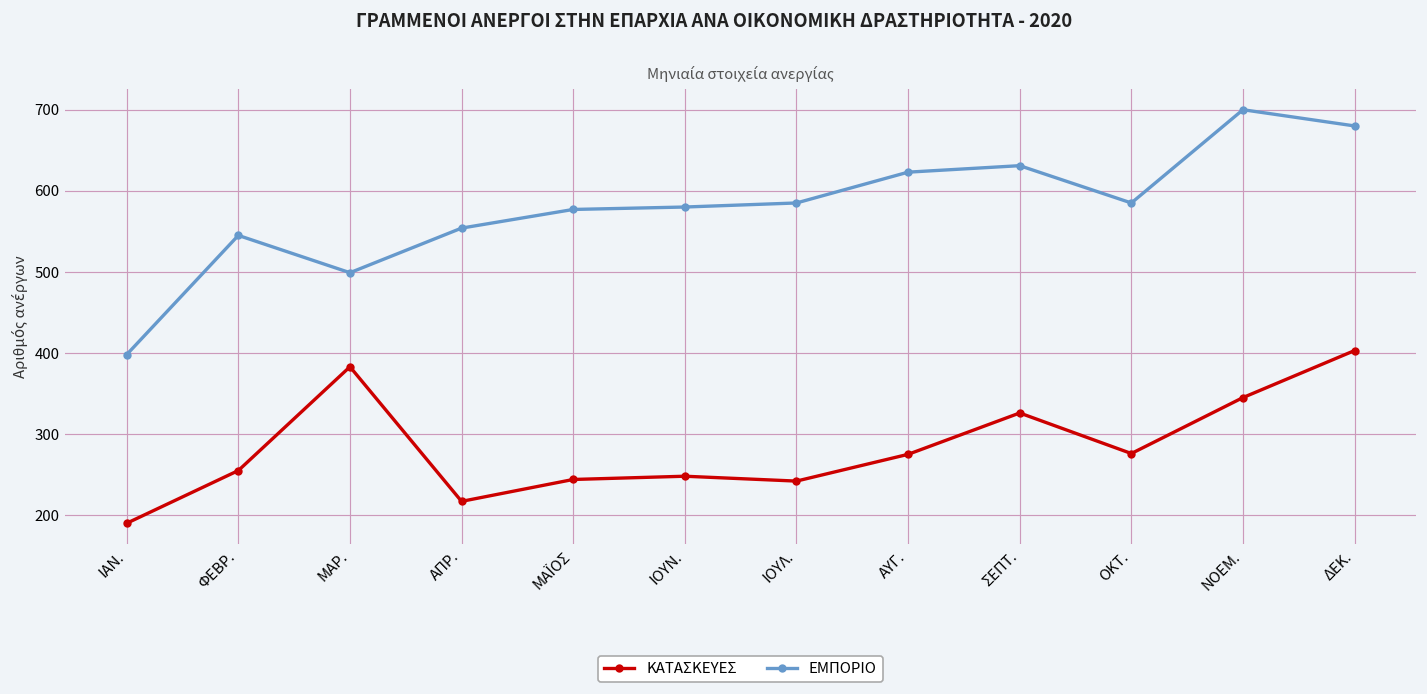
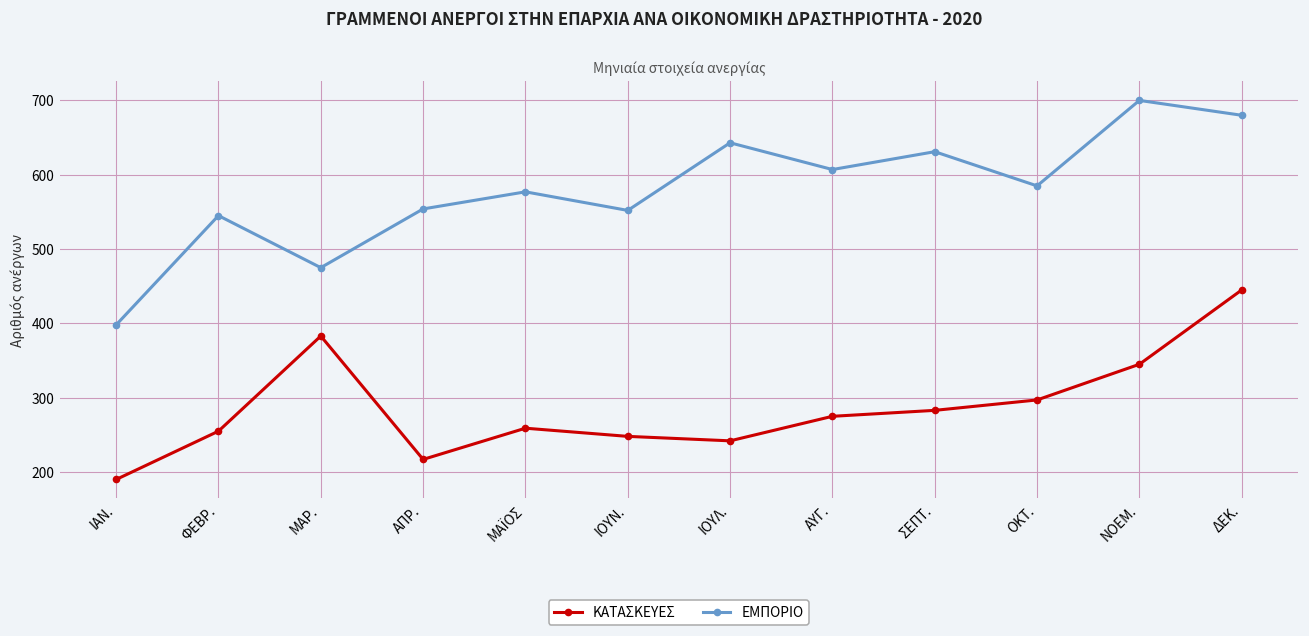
ΕΜΠΟΡΙΟ, ΜΑΡ.: 500 -> 480
ΚΑΤΑΣΚΕΥΕΣ, ΜΑΪΟΣ: 240 -> 260
ΕΜΠΟΡΙΟ, ΙΟΥΝ.: 580 -> 550
ΕΜΠΟΡΙΟ, ΙΟΥΛ.: 590 -> 640
ΕΜΠΟΡΙΟ, ΑΥΓ.: 620 -> 610
ΚΑΤΑΣΚΕΥΕΣ, ΣΕΠΤ.: 330 -> 280
ΚΑΤΑΣΚΕΥΕΣ, ΟΚΤ.: 280 -> 300
ΚΑΤΑΣΚΕΥΕΣ, ΔΕΚ.: 400 -> 450
